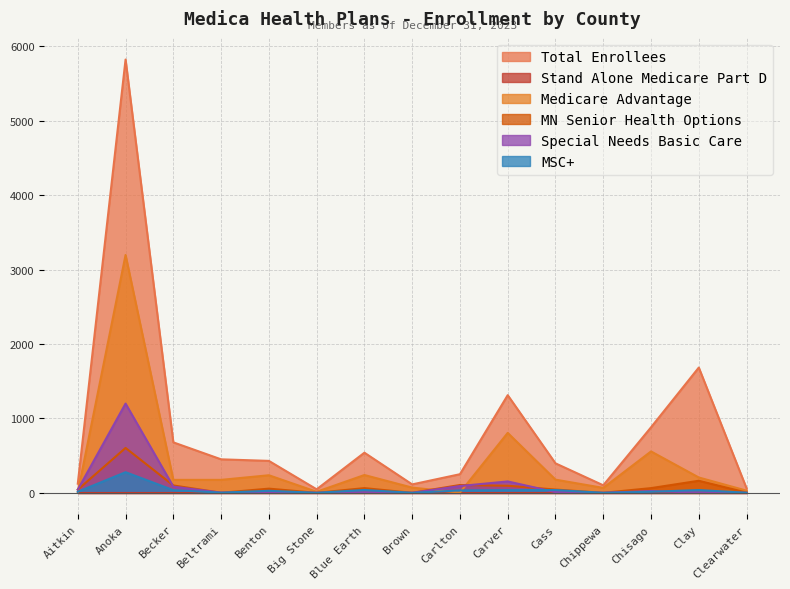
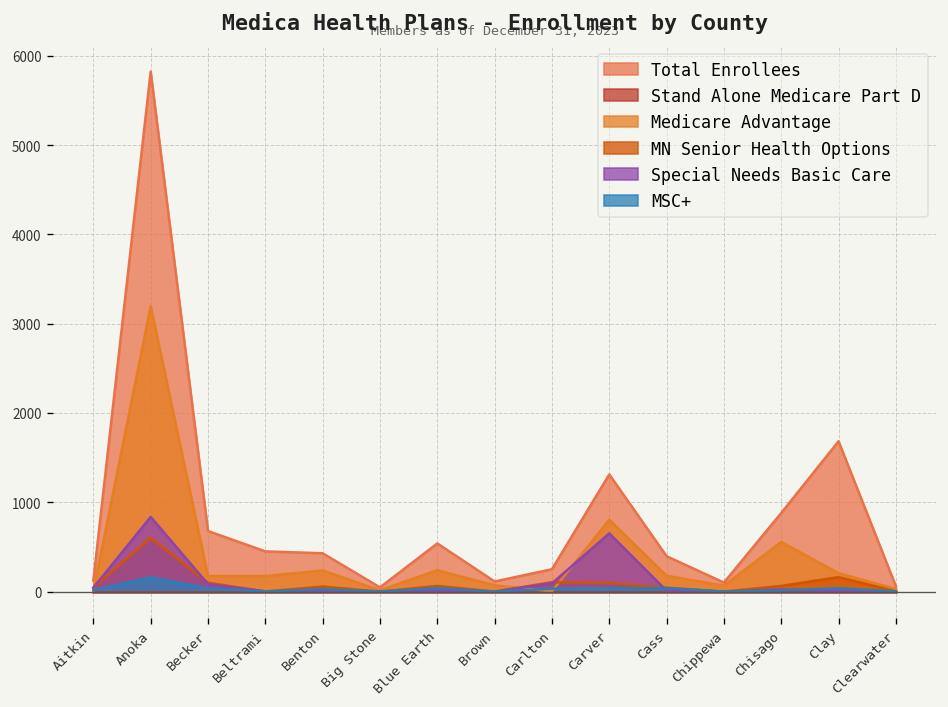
Special Needs Basic Care, Anoka: 1200 -> 800
MSC+, Anoka: 300 -> 200
Special Needs Basic Care, Carver: 200 -> 700
